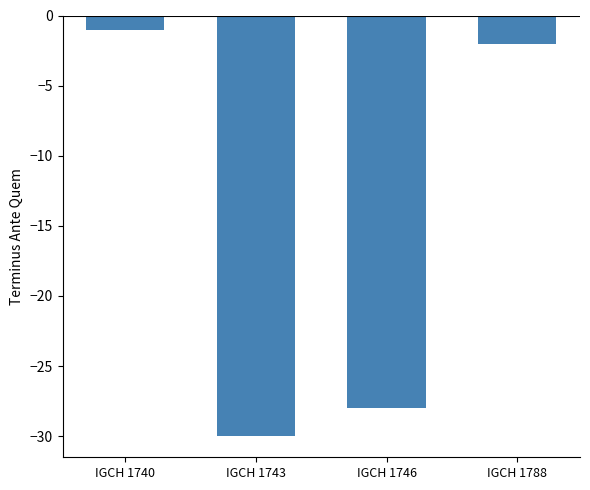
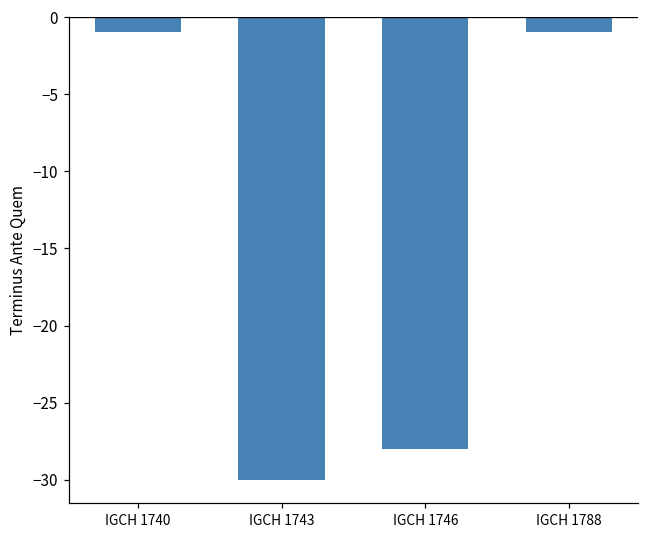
IGCH 1788: -2 -> -1
